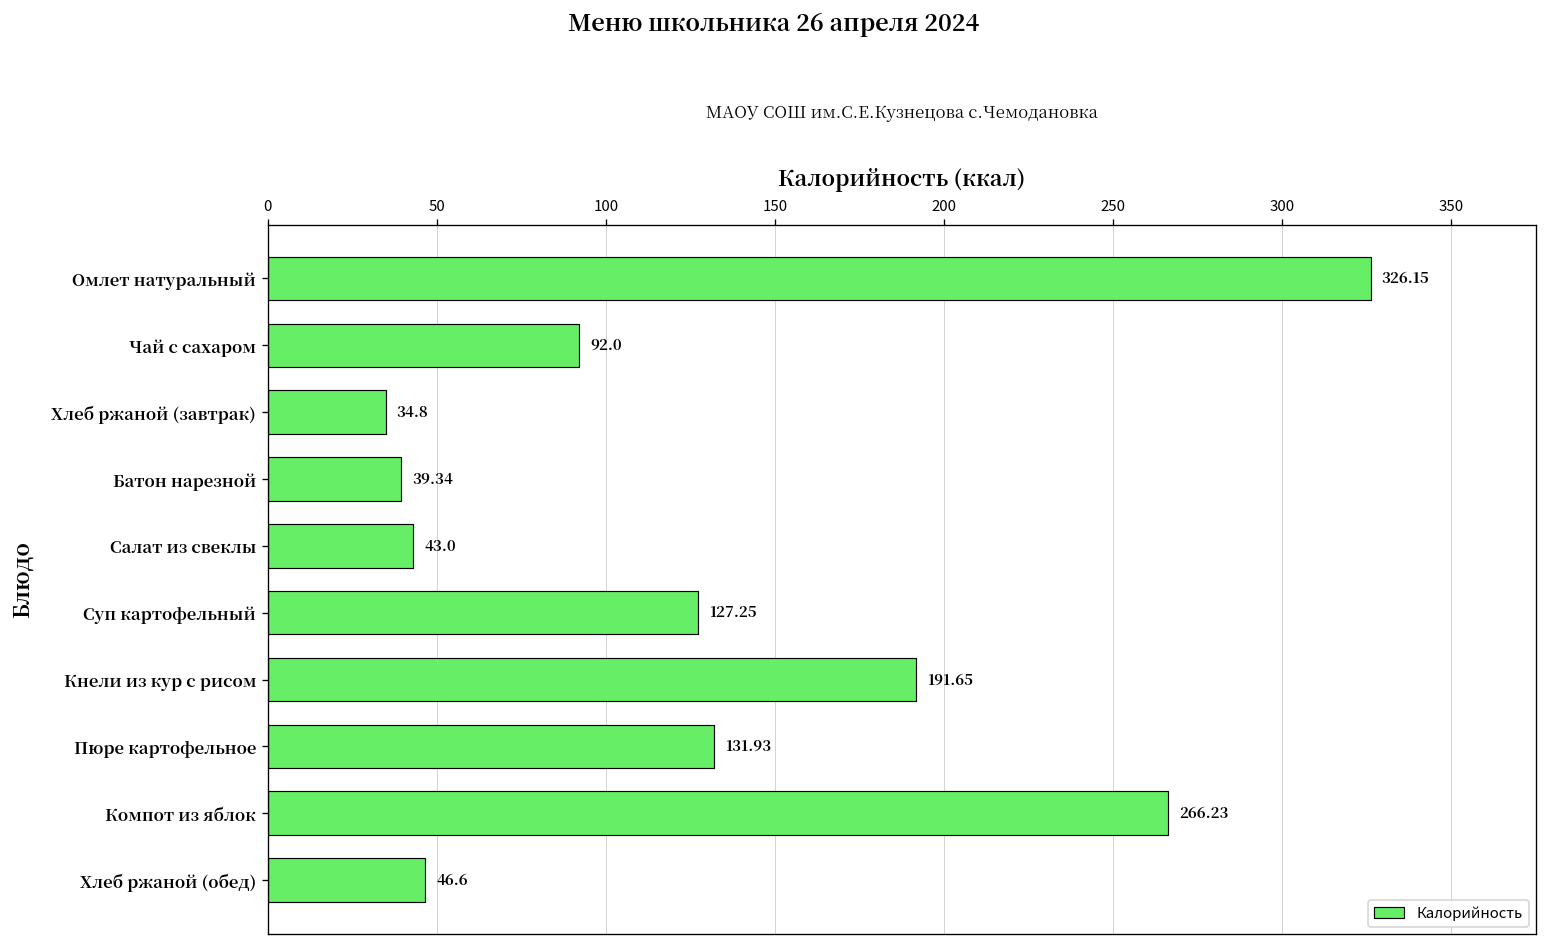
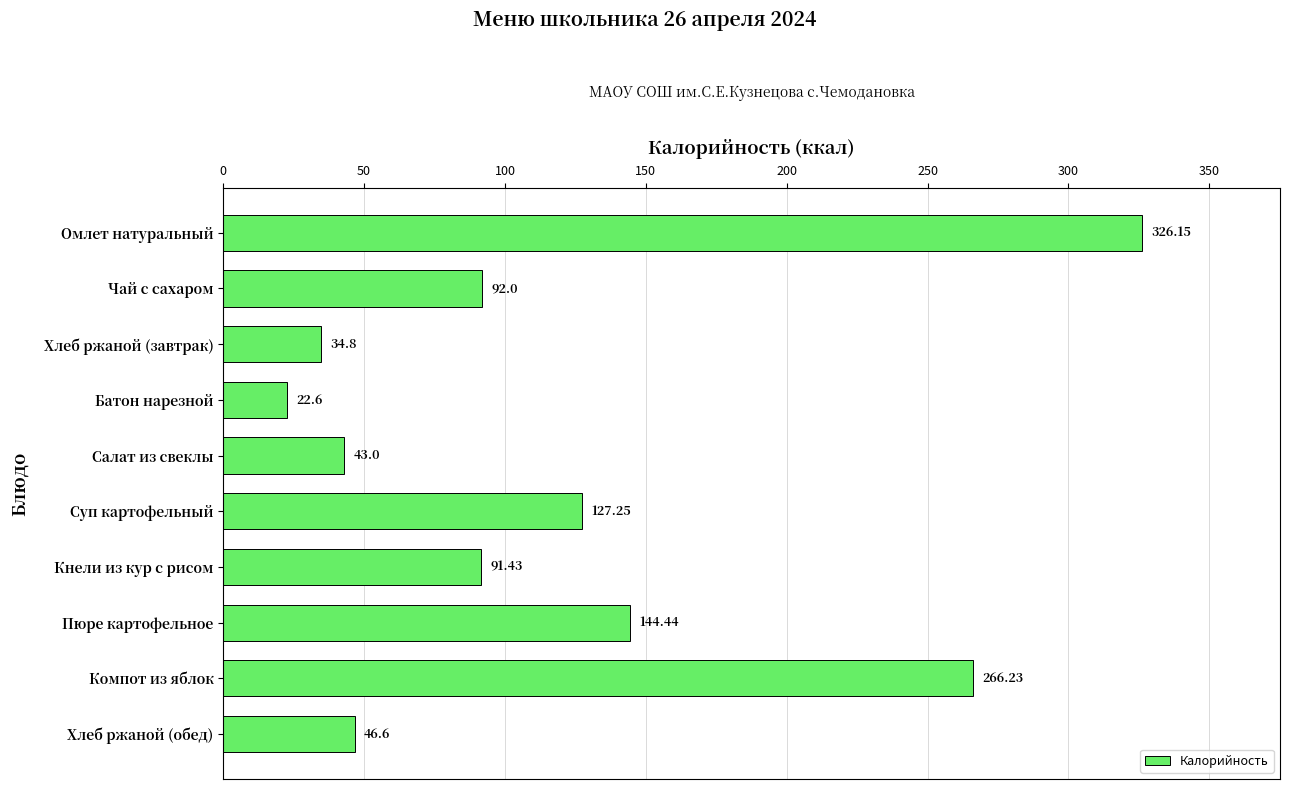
Батон нарезной: 39.34 -> 22.6
Кнели из кур с рисом: 191.65 -> 91.43
Пюре картофельное: 131.93 -> 144.44
